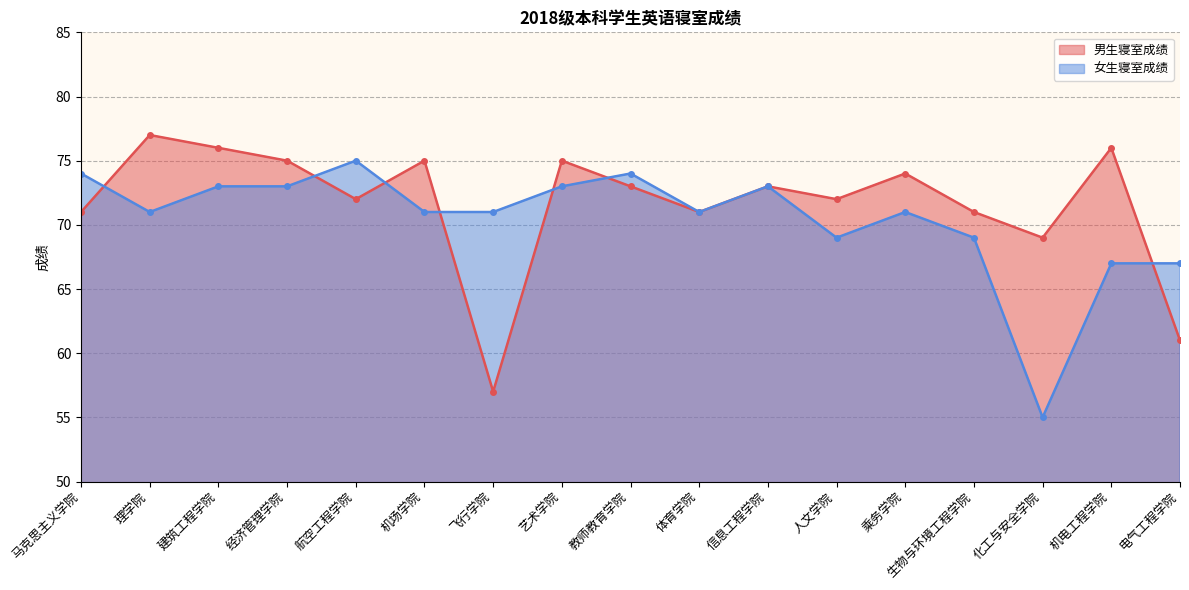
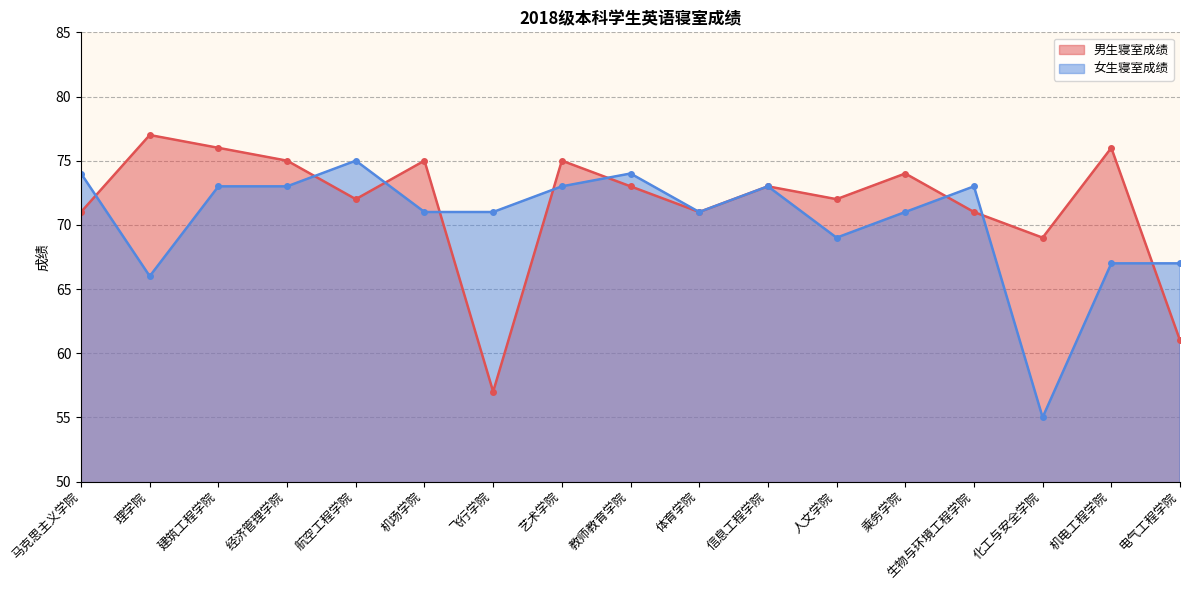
女生寝室成绩, 理学院: 71 -> 66
女生寝室成绩, 生物与环境工程学院: 69 -> 73
